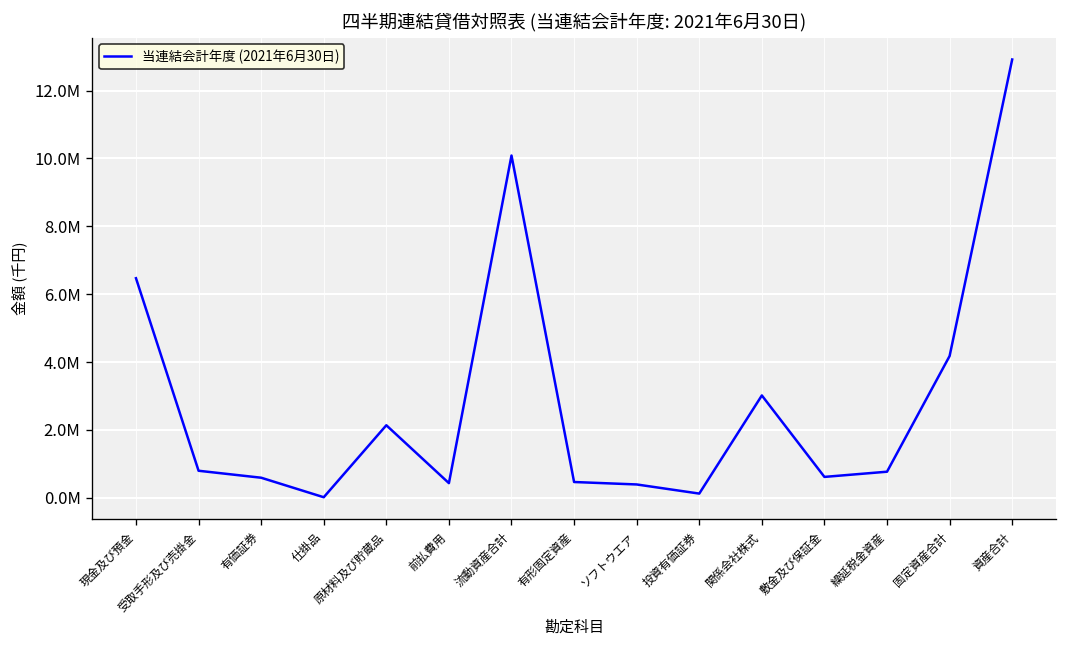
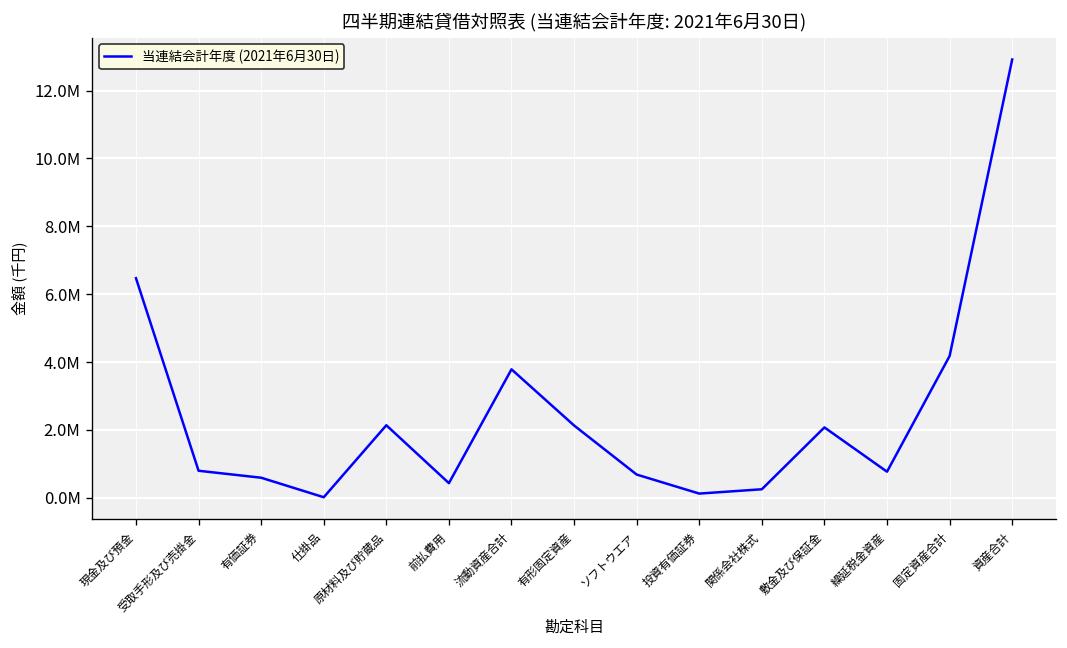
流動資産合計: 10100000 -> 3800000
有形固定資産: 500000 -> 2100000
ソフトウエア: 400000 -> 700000
関係会社株式: 3000000 -> 300000
敷金及び保証金: 600000 -> 2100000
